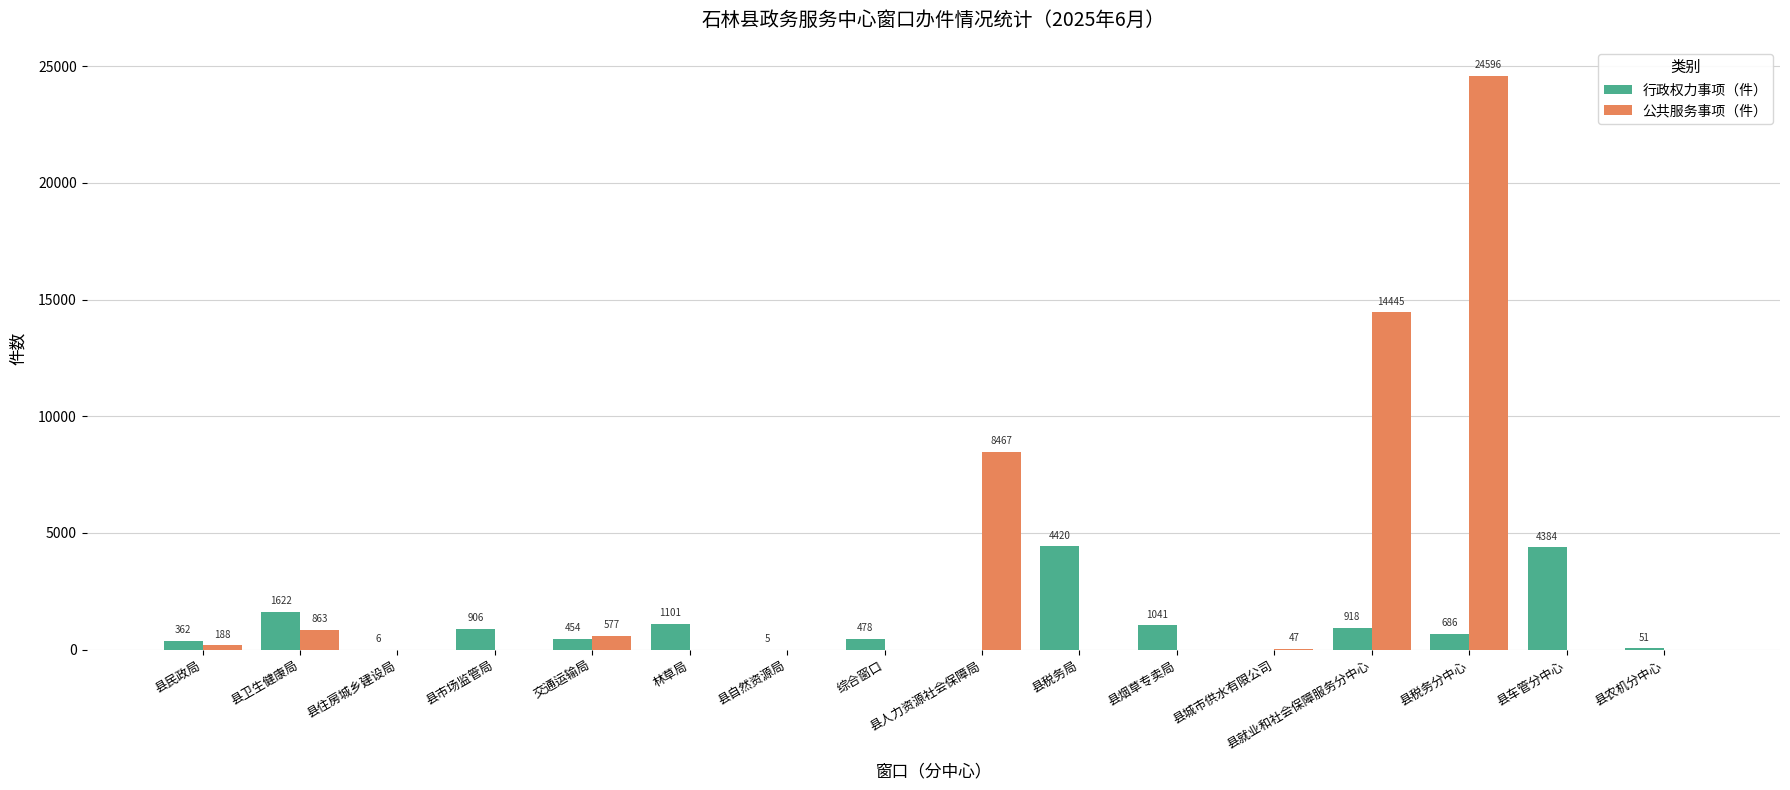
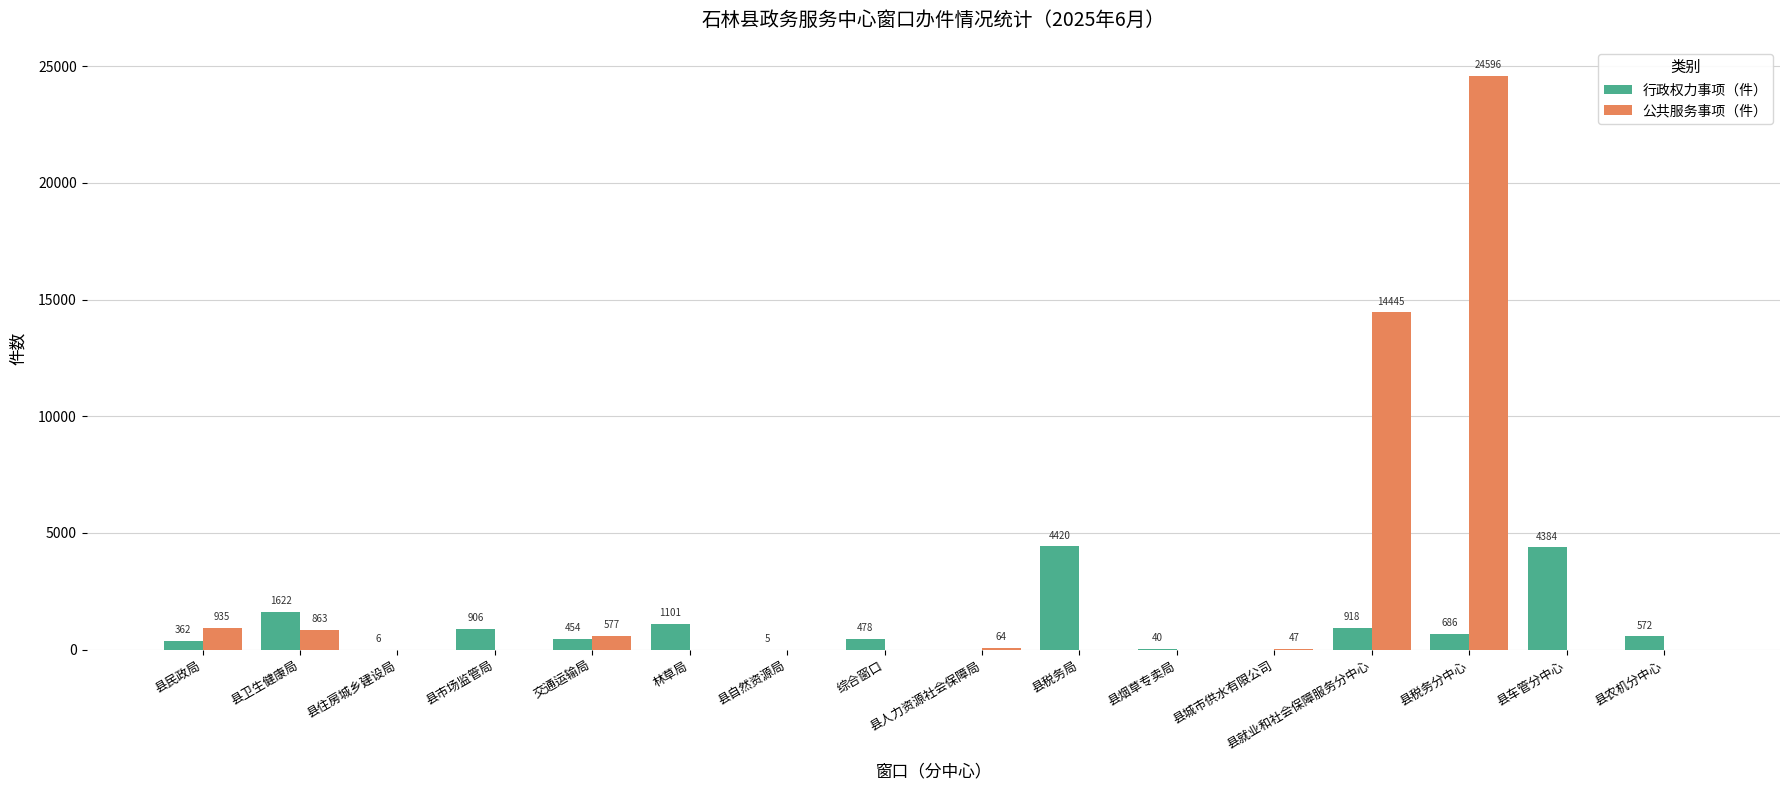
公共服务事项（件）, 县民政局: 188 -> 935
公共服务事项（件）, 县人力资源社会保障局: 8467 -> 64
行政权力事项（件）, 县烟草专卖局: 1041 -> 40
行政权力事项（件）, 县农机分中心: 51 -> 572
